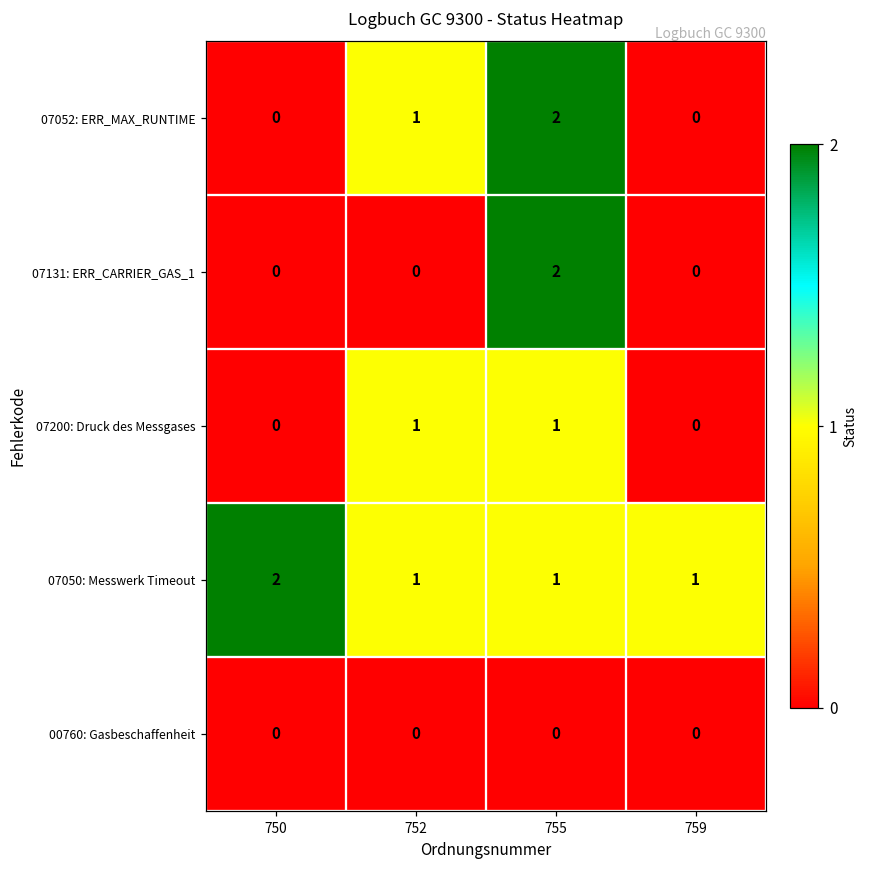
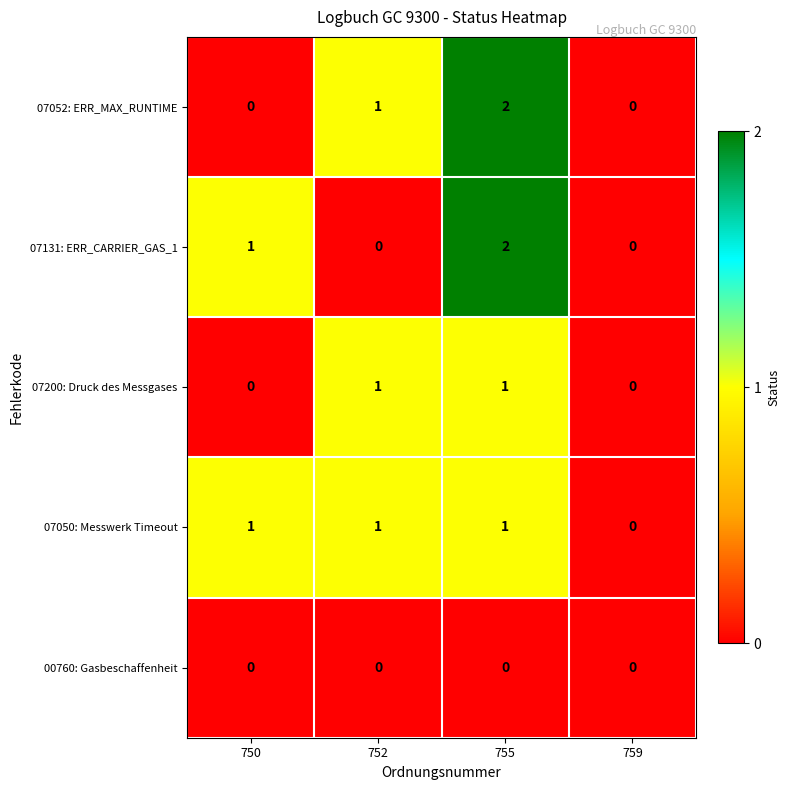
07131: ERR_CARRIER_GAS_1, 750: 0 -> 1
07050: Messwerk Timeout, 750: 2 -> 1
07050: Messwerk Timeout, 759: 1 -> 0
